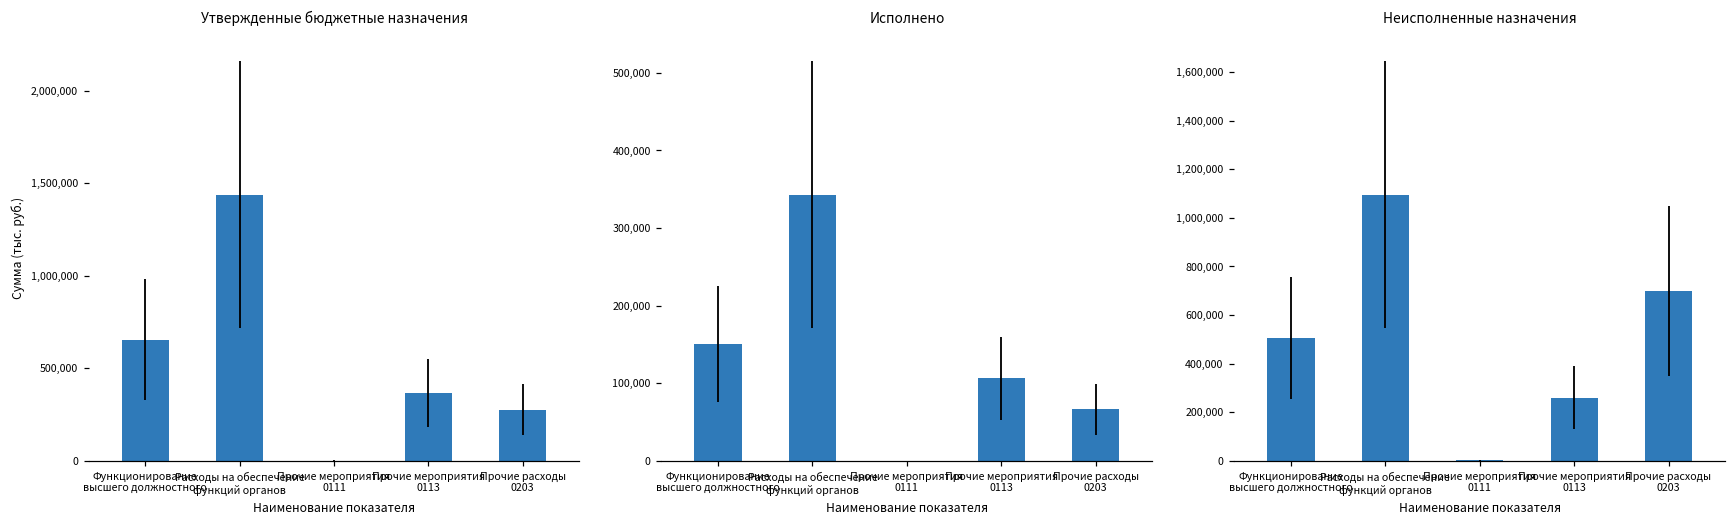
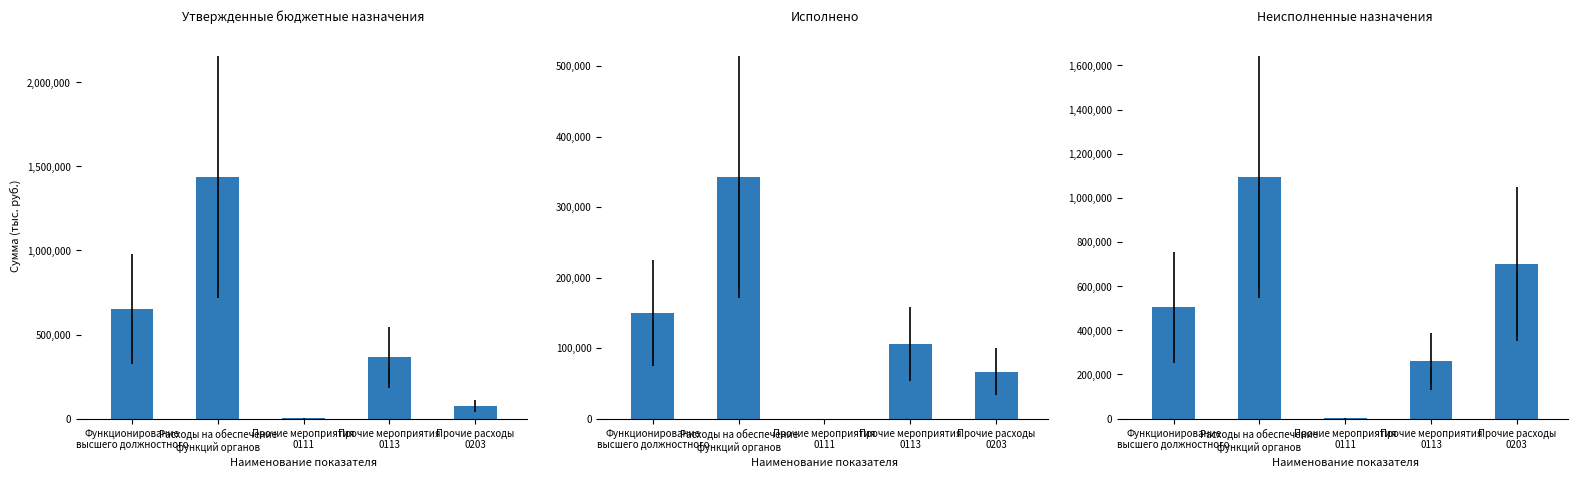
Утвержденные бюджетные назначения, Прочие расходы 0203: 280,000 -> 70,000
